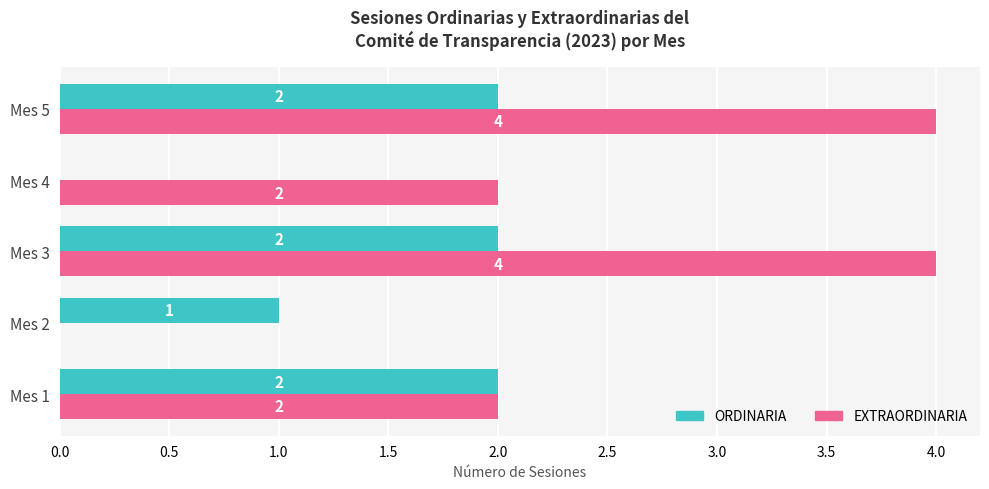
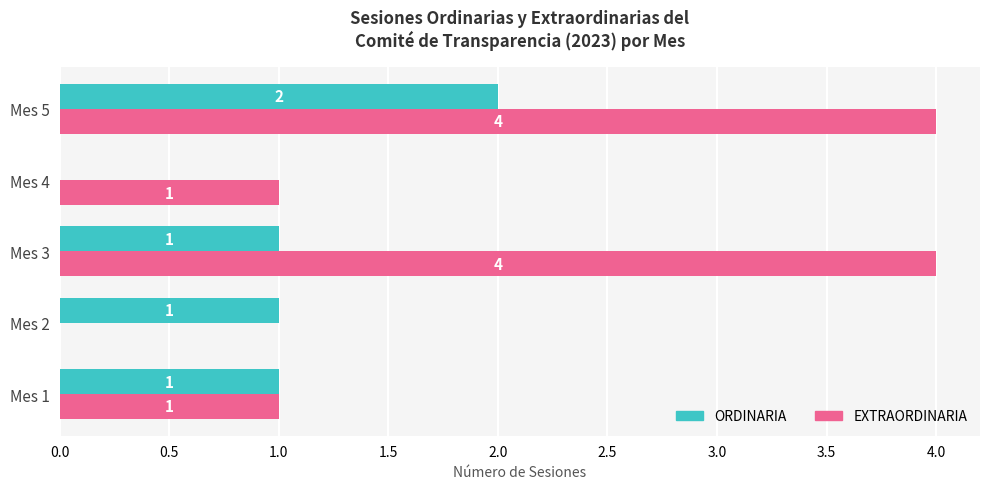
EXTRAORDINARIA, Mes 4: 2 -> 1
ORDINARIA, Mes 3: 2 -> 1
ORDINARIA, Mes 1: 2 -> 1
EXTRAORDINARIA, Mes 1: 2 -> 1
